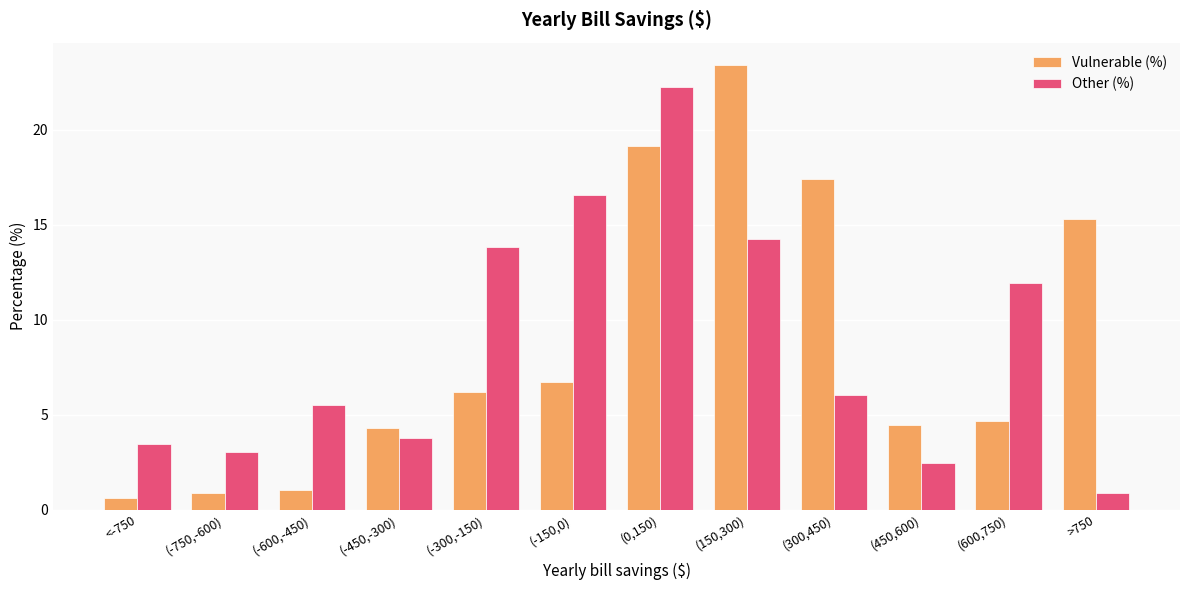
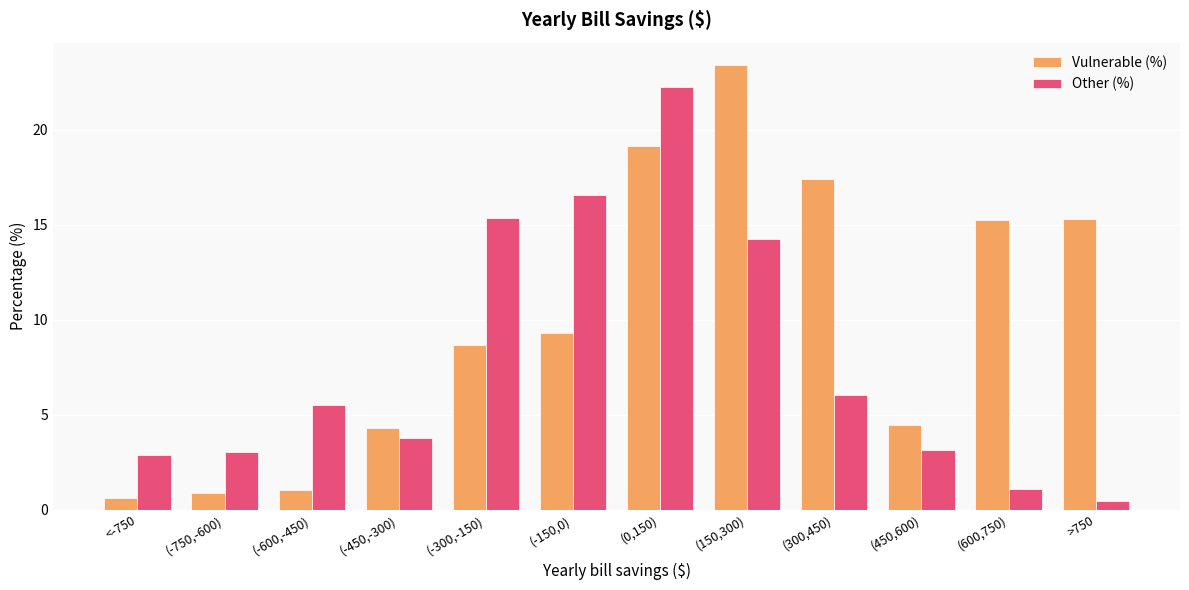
Other (%), <-750: 3.4 -> 2.9
Vulnerable (%), (-300,-150): 6.2 -> 8.7
Other (%), (-300,-150): 13.8 -> 15.3
Vulnerable (%), (-150,0): 6.7 -> 9.3
Other (%), (450,600): 2.4 -> 3.1
Vulnerable (%), (600,750): 4.6 -> 15.3
Other (%), (600,750): 11.9 -> 1.1
Other (%), >750: 0.9 -> 0.4
